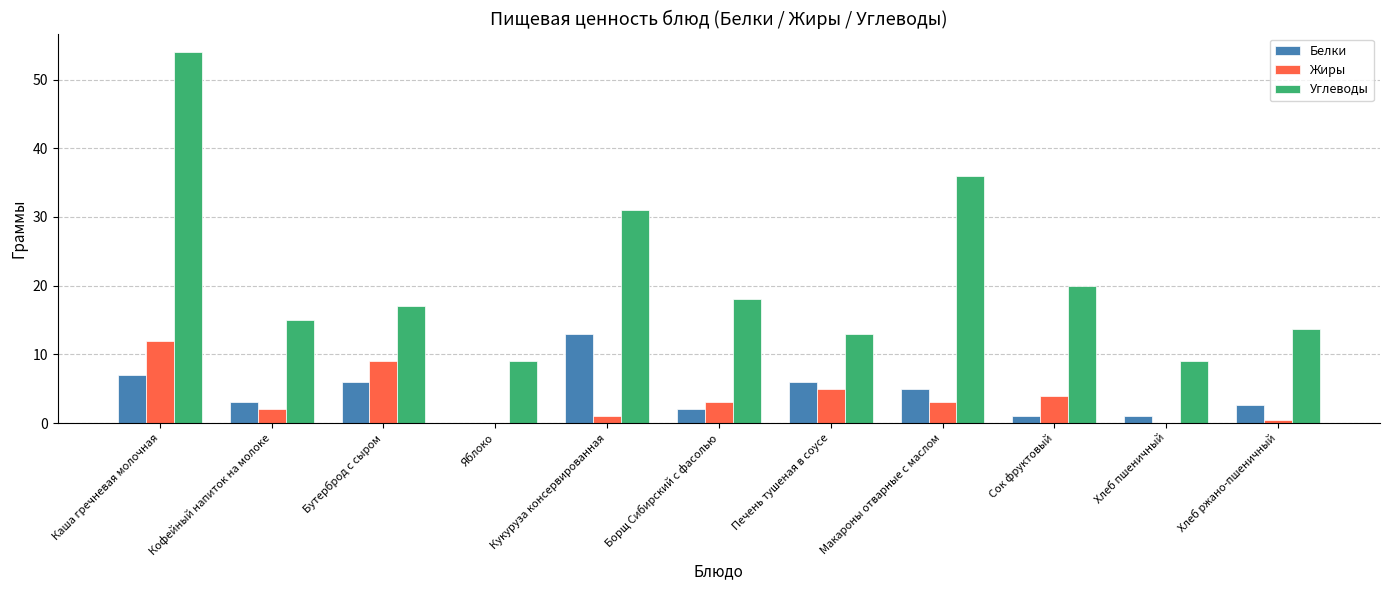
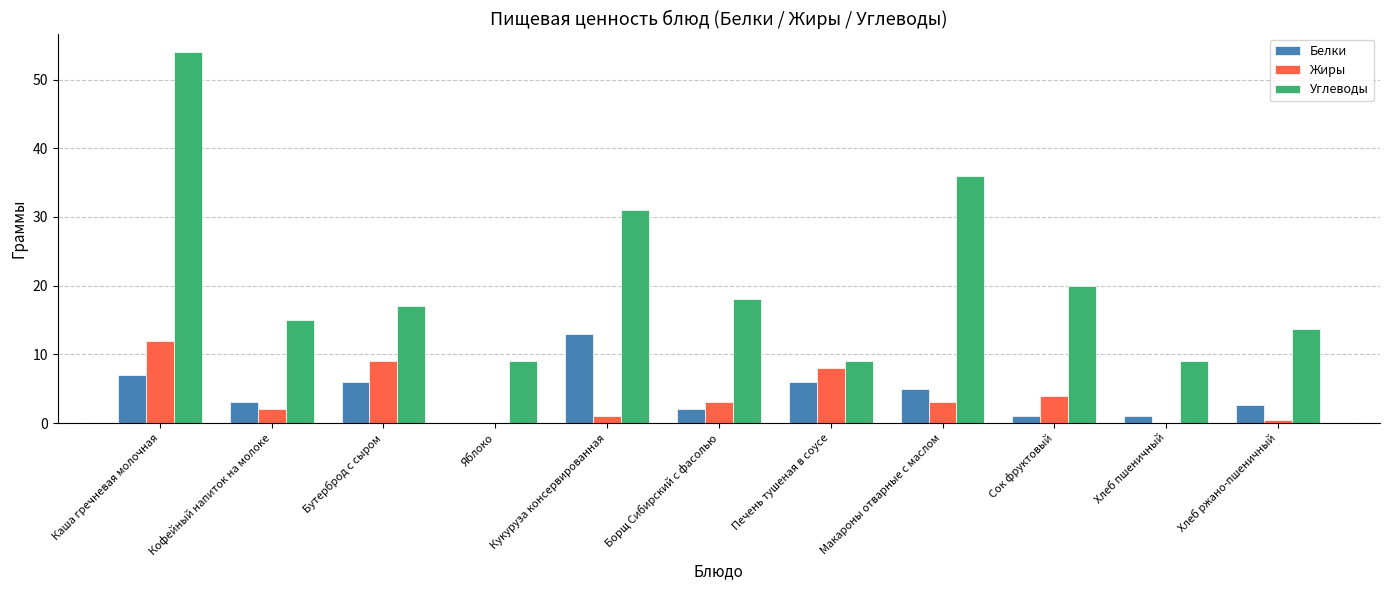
Жиры, Печень тушеная в соусе: 5 -> 8
Углеводы, Печень тушеная в соусе: 13 -> 9
